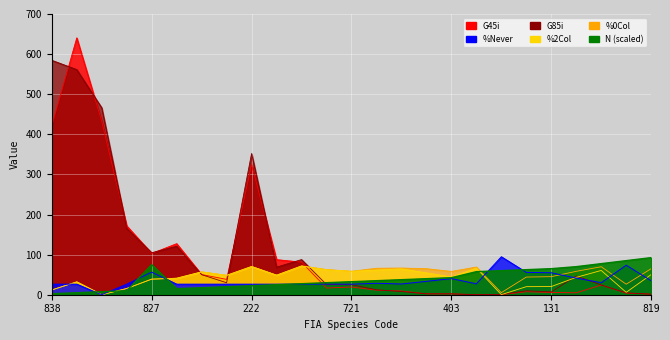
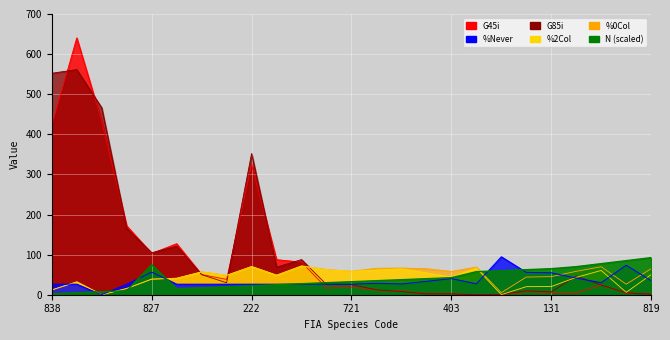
G85i, 838: 580 -> 550
